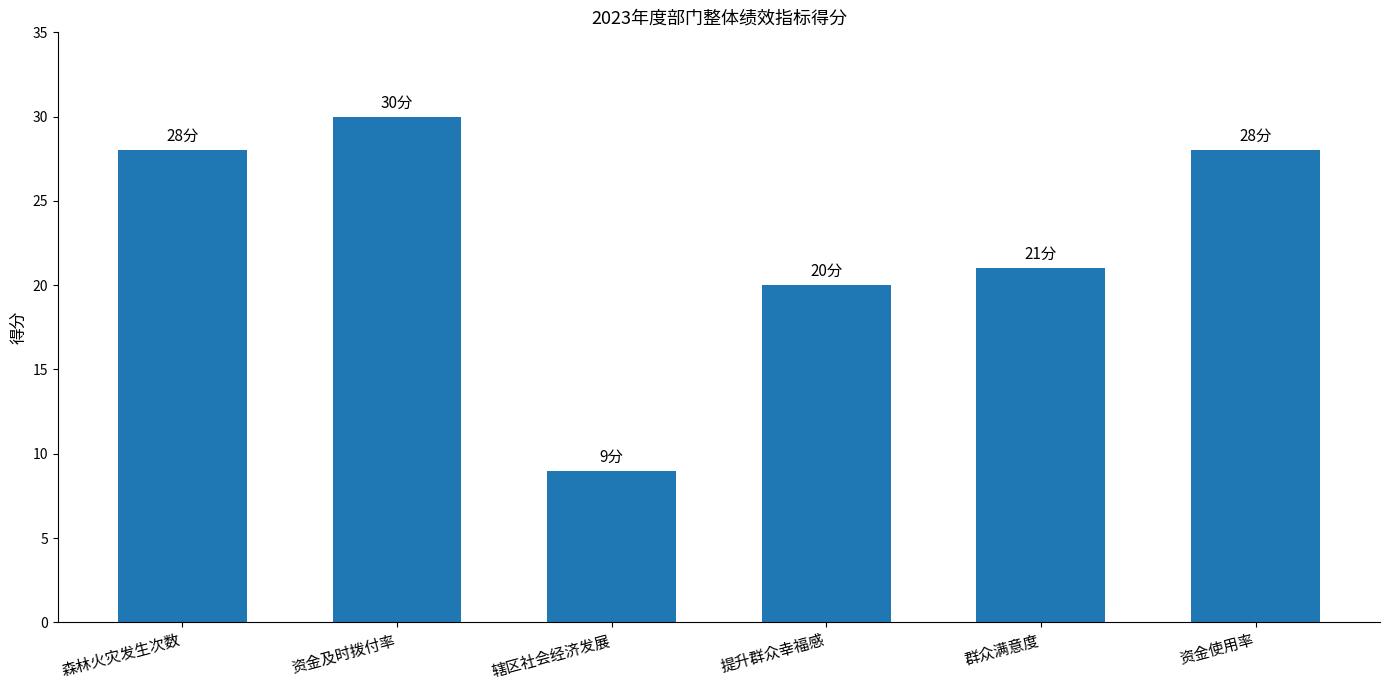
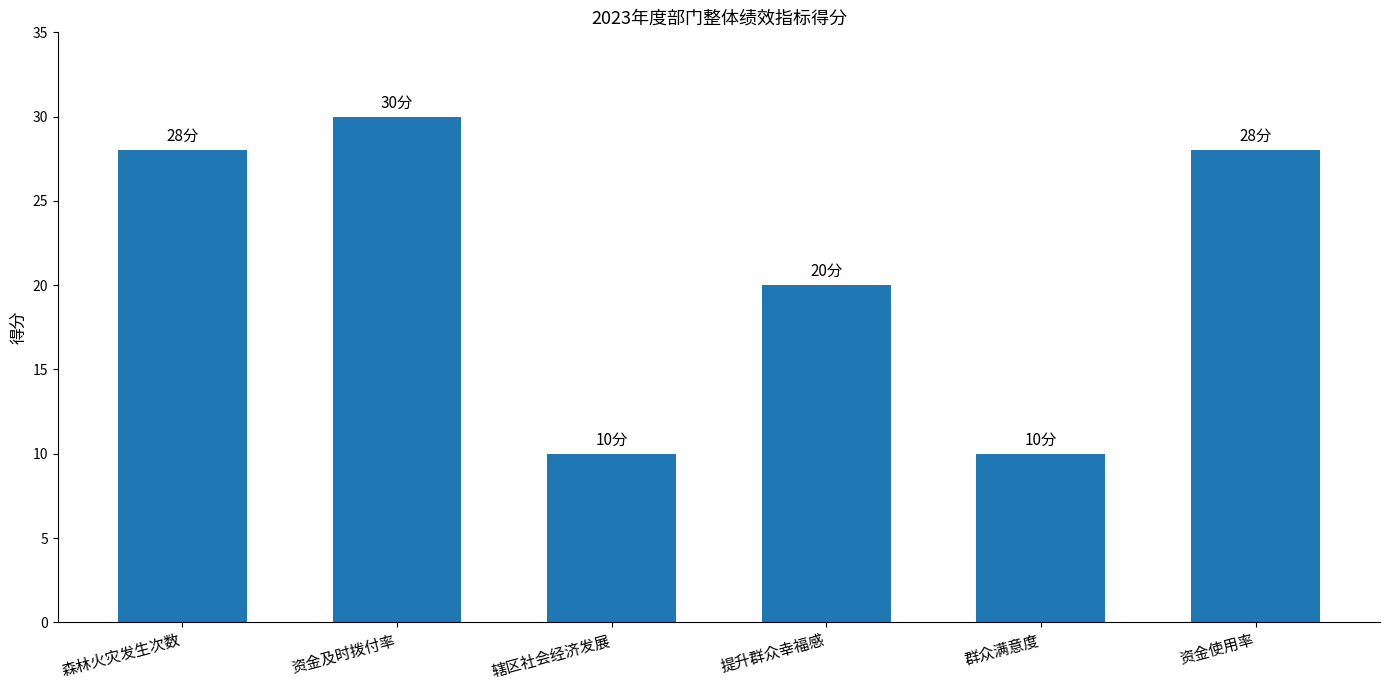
辖区社会经济发展: 9分 -> 10分
群众满意度: 21分 -> 10分
